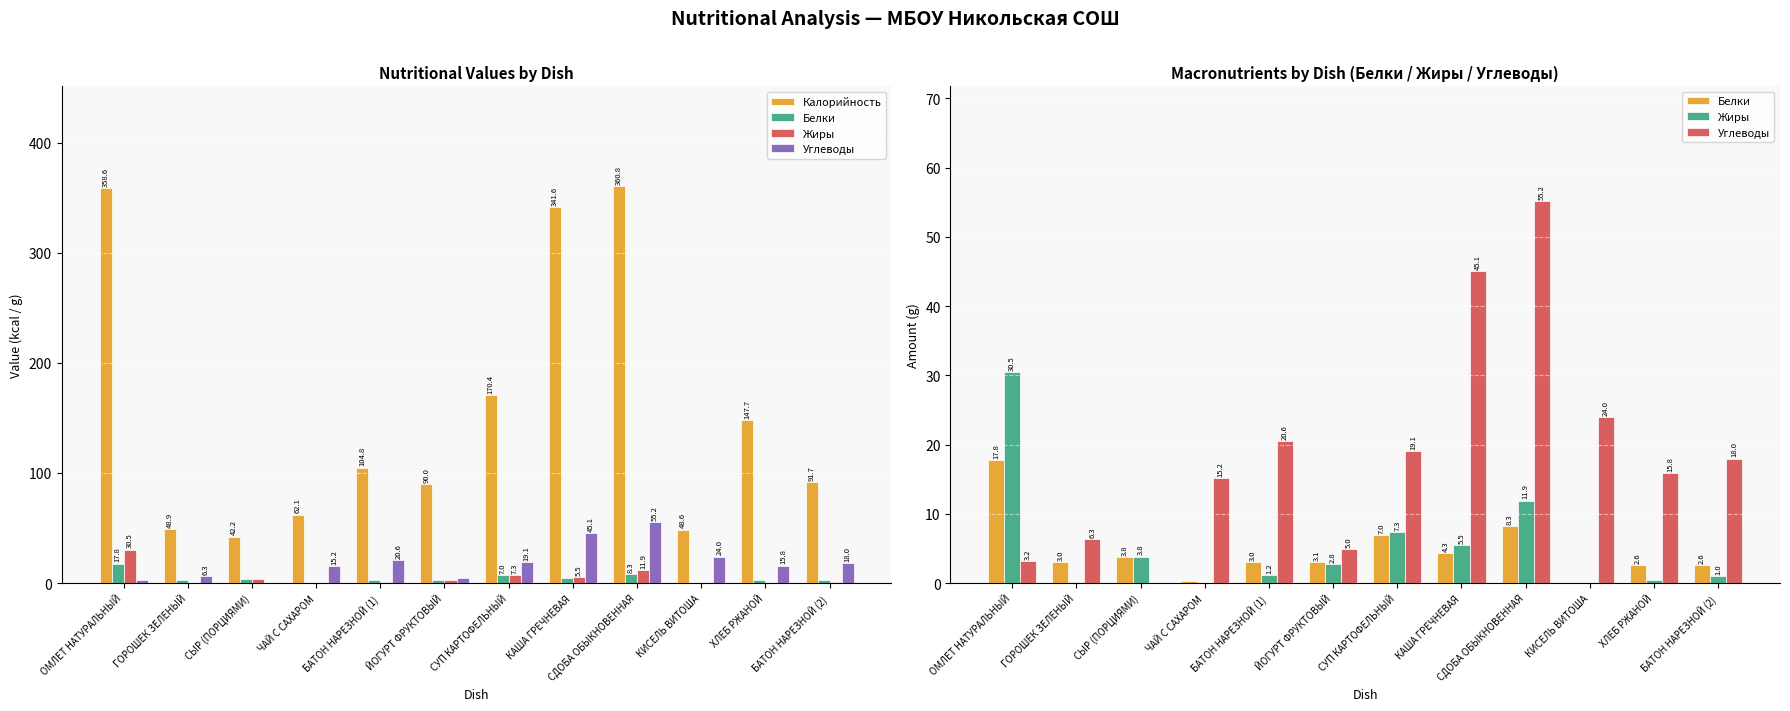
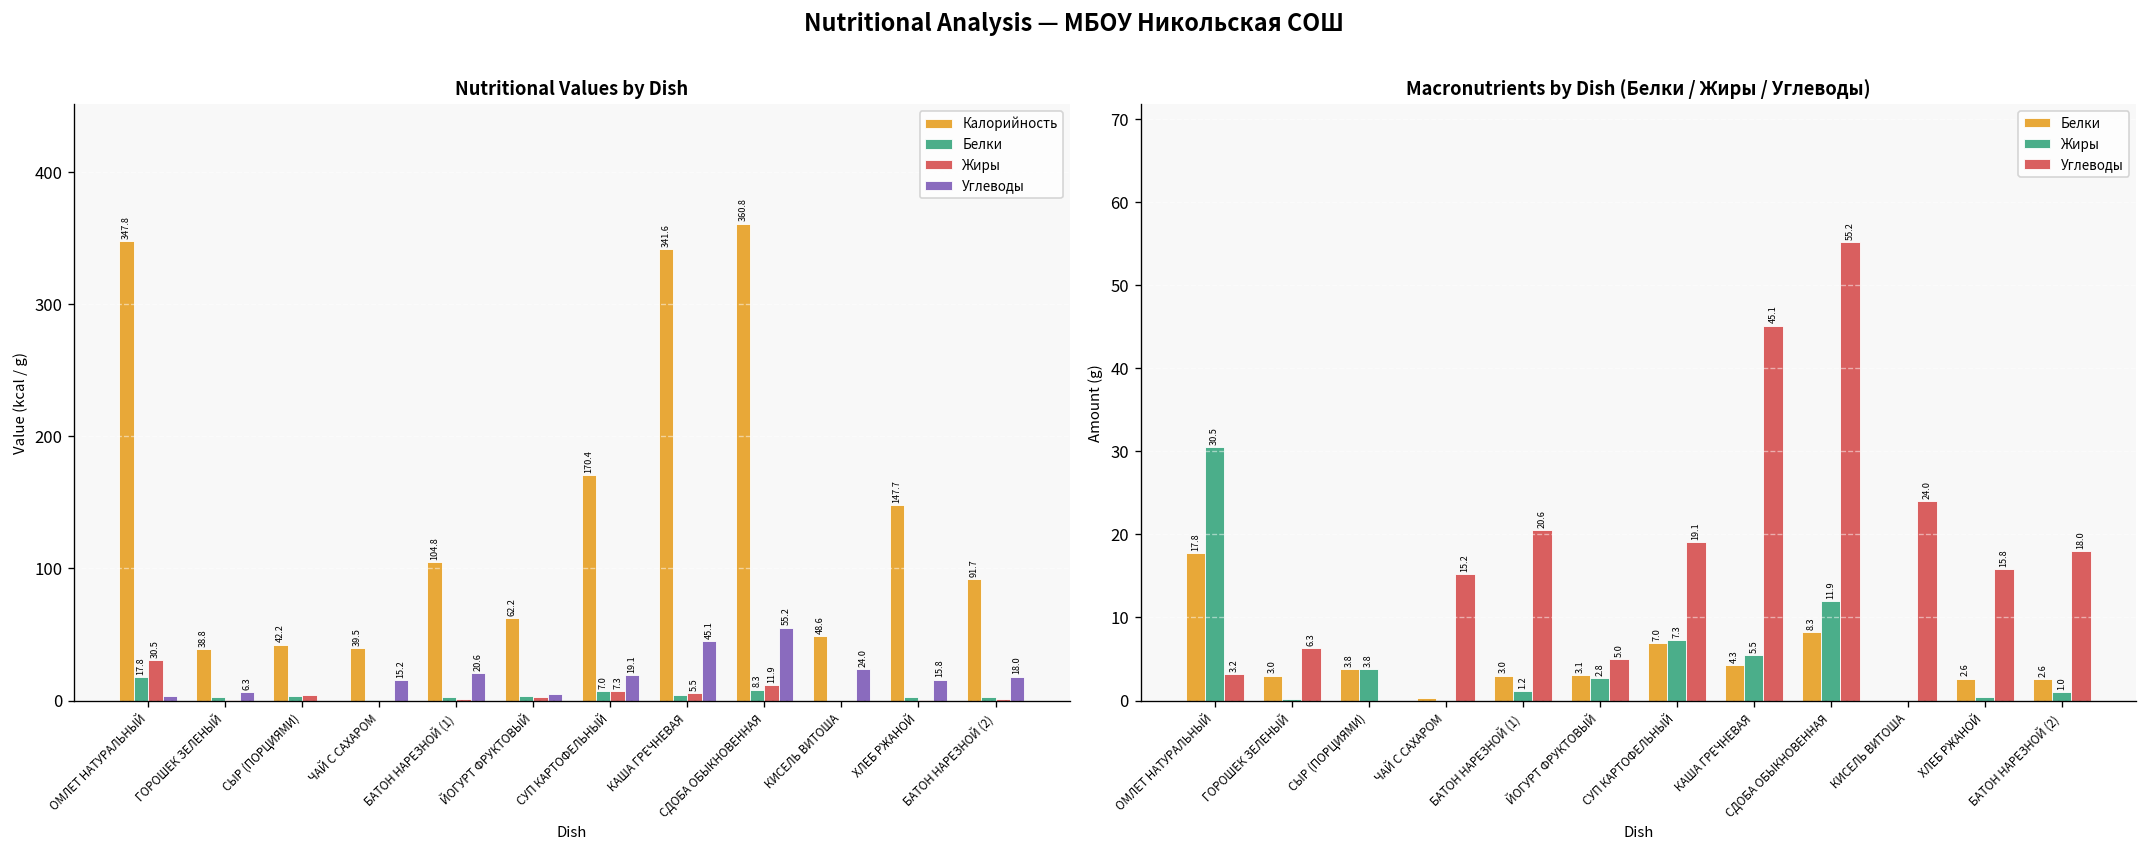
Nutritional Values by Dish, Калорийность, ОМЛЕТ НАТУРАЛЬНЫЙ: 358.6 -> 347.8
Nutritional Values by Dish, Калорийность, ГОРОШЕК ЗЕЛЕНЫЙ: 48.9 -> 38.8
Nutritional Values by Dish, Калорийность, ЧАЙ С САХАРОМ: 62.1 -> 39.5
Nutritional Values by Dish, Калорийность, ЙОГУРТ ФРУКТОВЫЙ: 90.0 -> 62.2
